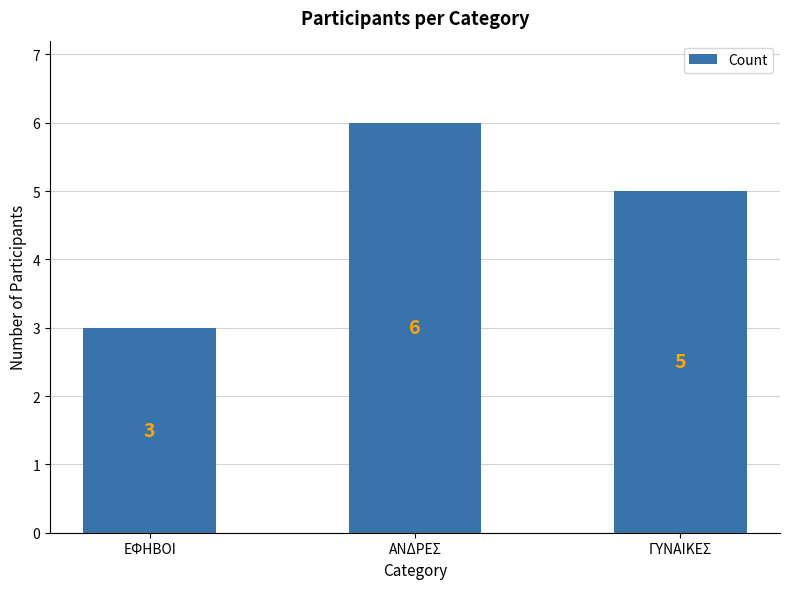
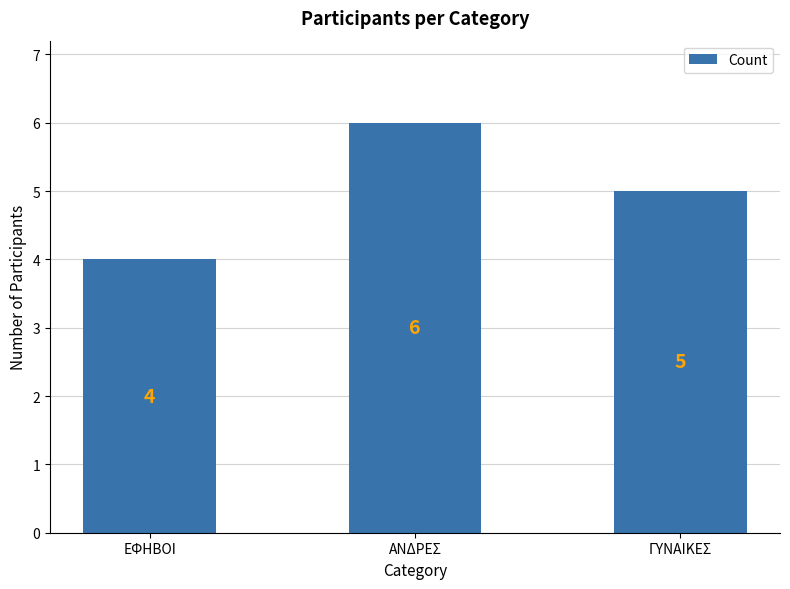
ΕΦΗΒΟΙ: 3 -> 4
